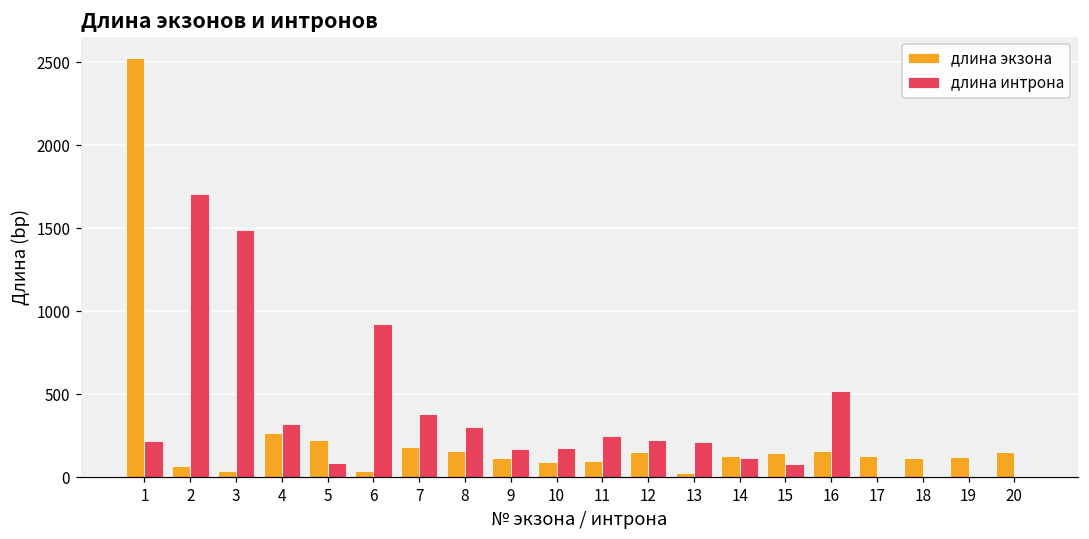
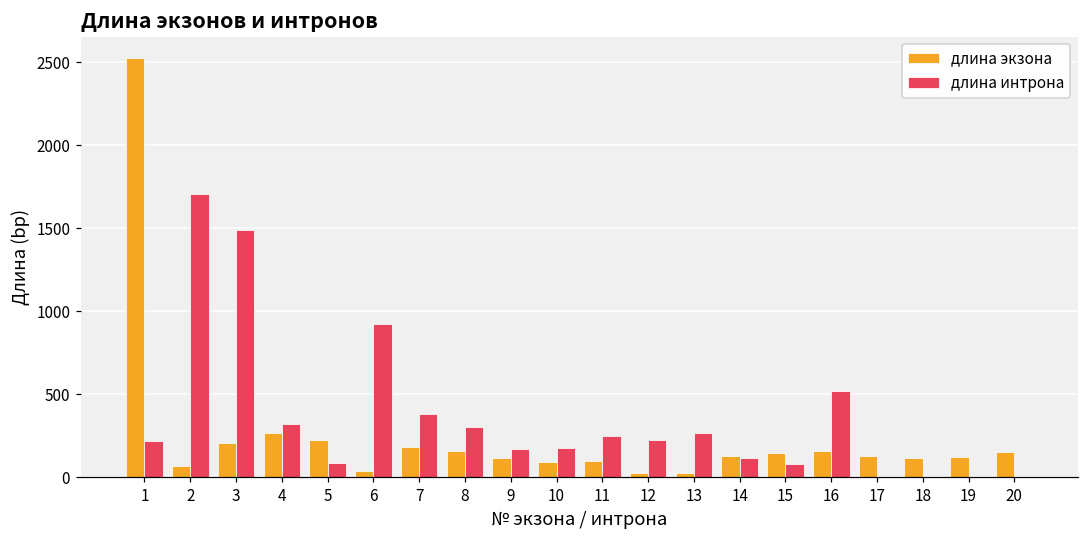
длина экзона, 3: 40 -> 210
длина экзона, 12: 150 -> 30
длина интрона, 13: 210 -> 260
